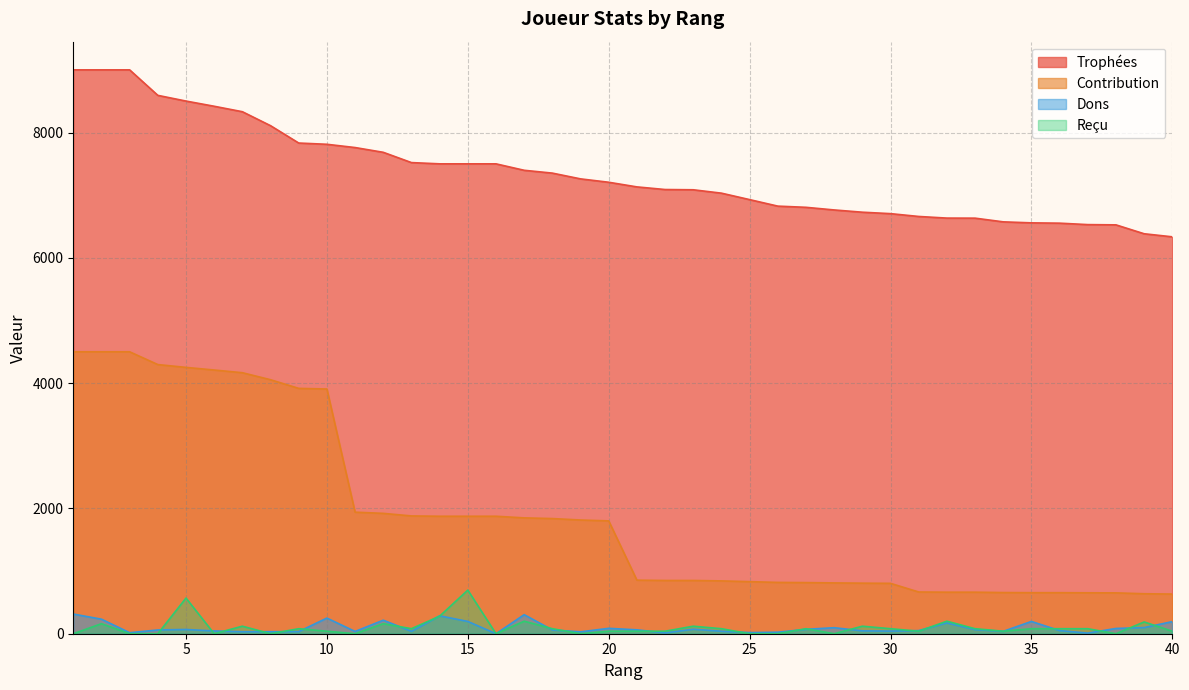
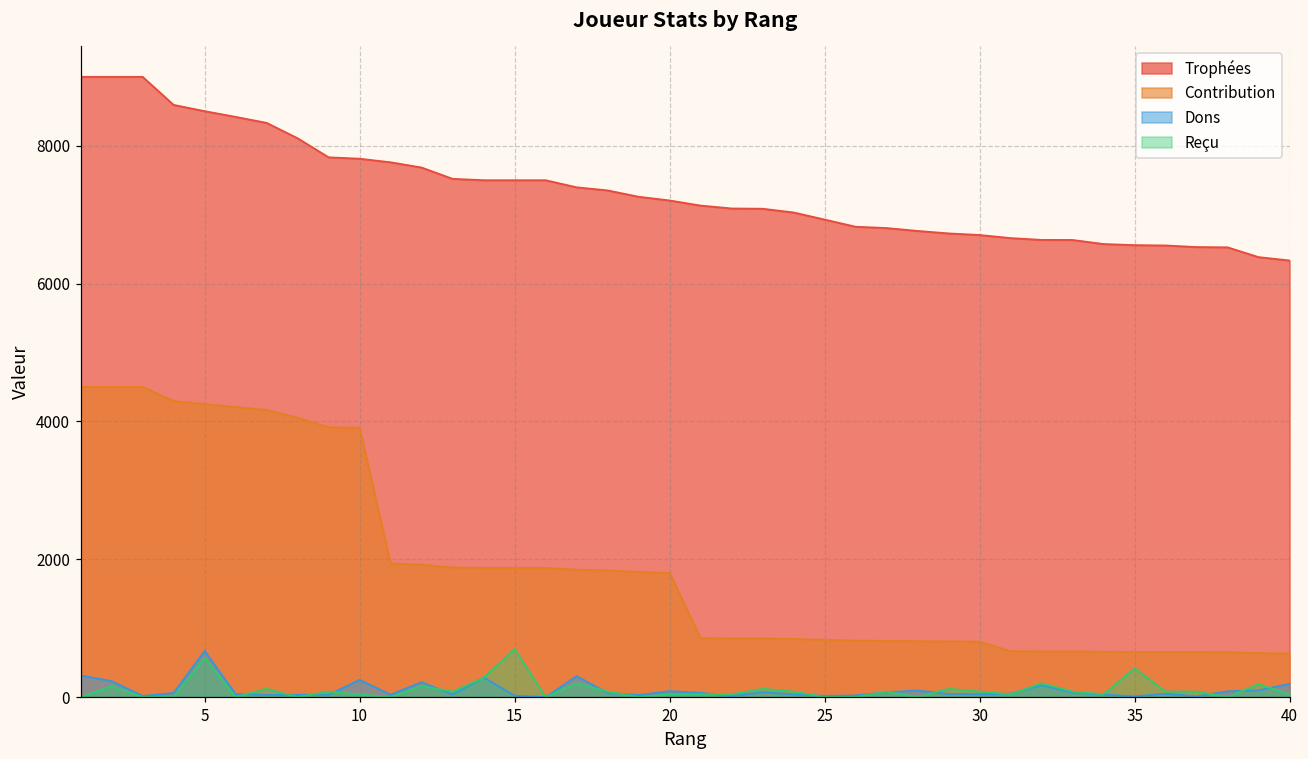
Dons, 5: 100 -> 700
Dons, 15: 200 -> 0
Dons, 35: 200 -> 0
Reçu, 35: 100 -> 400
